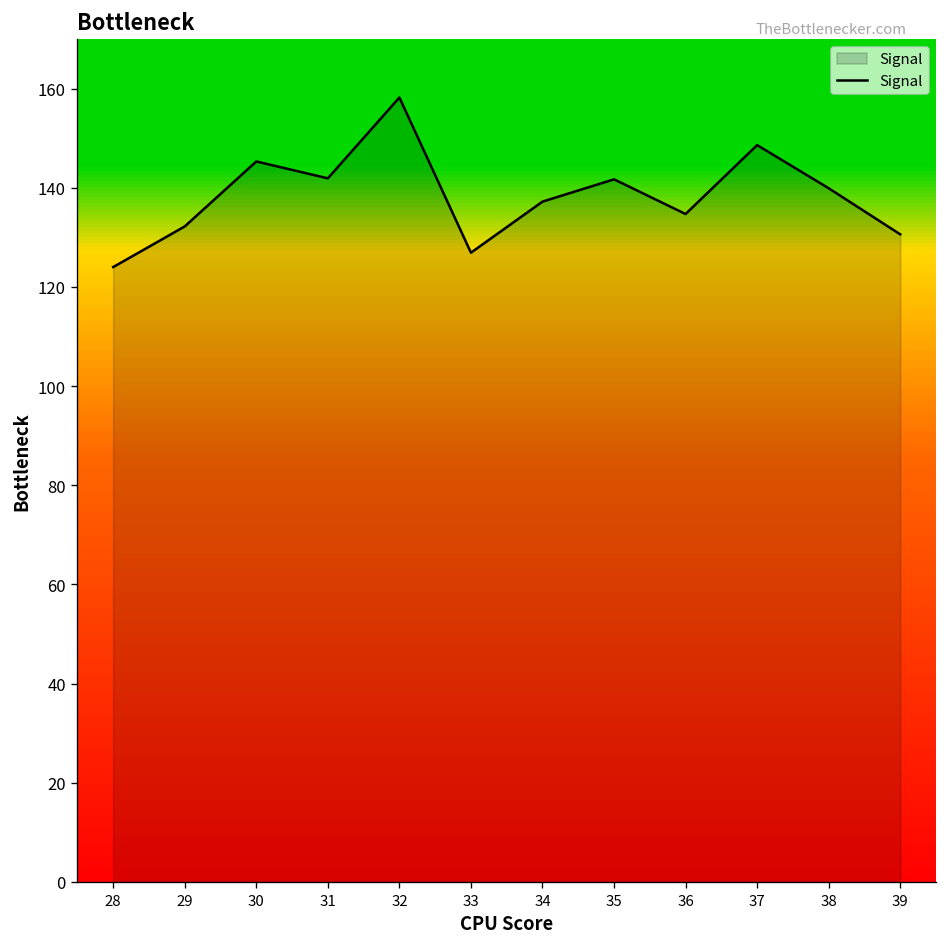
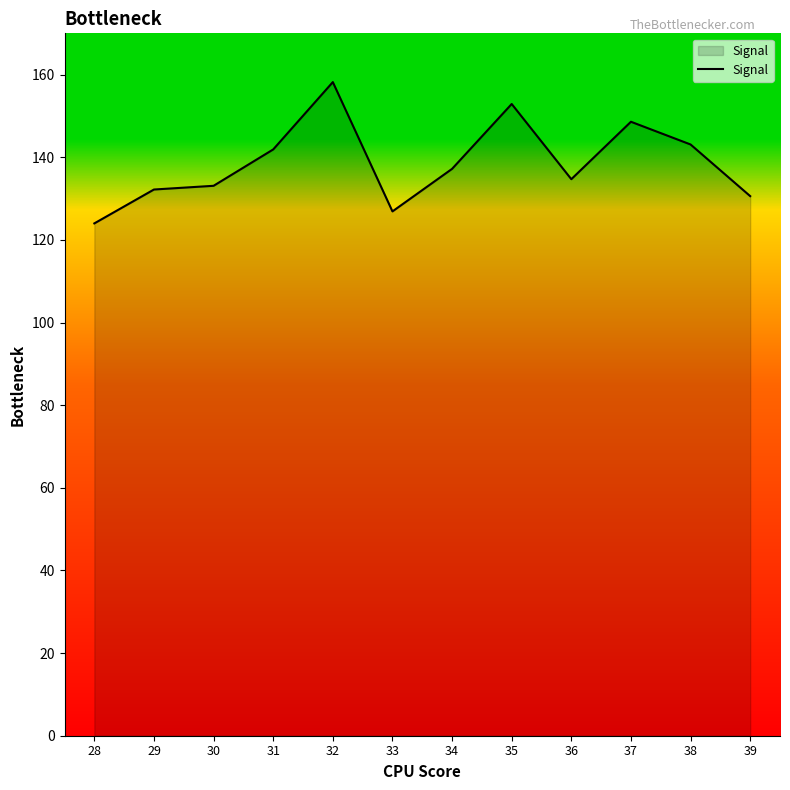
30: 145 -> 133
35: 142 -> 153
38: 140 -> 143
